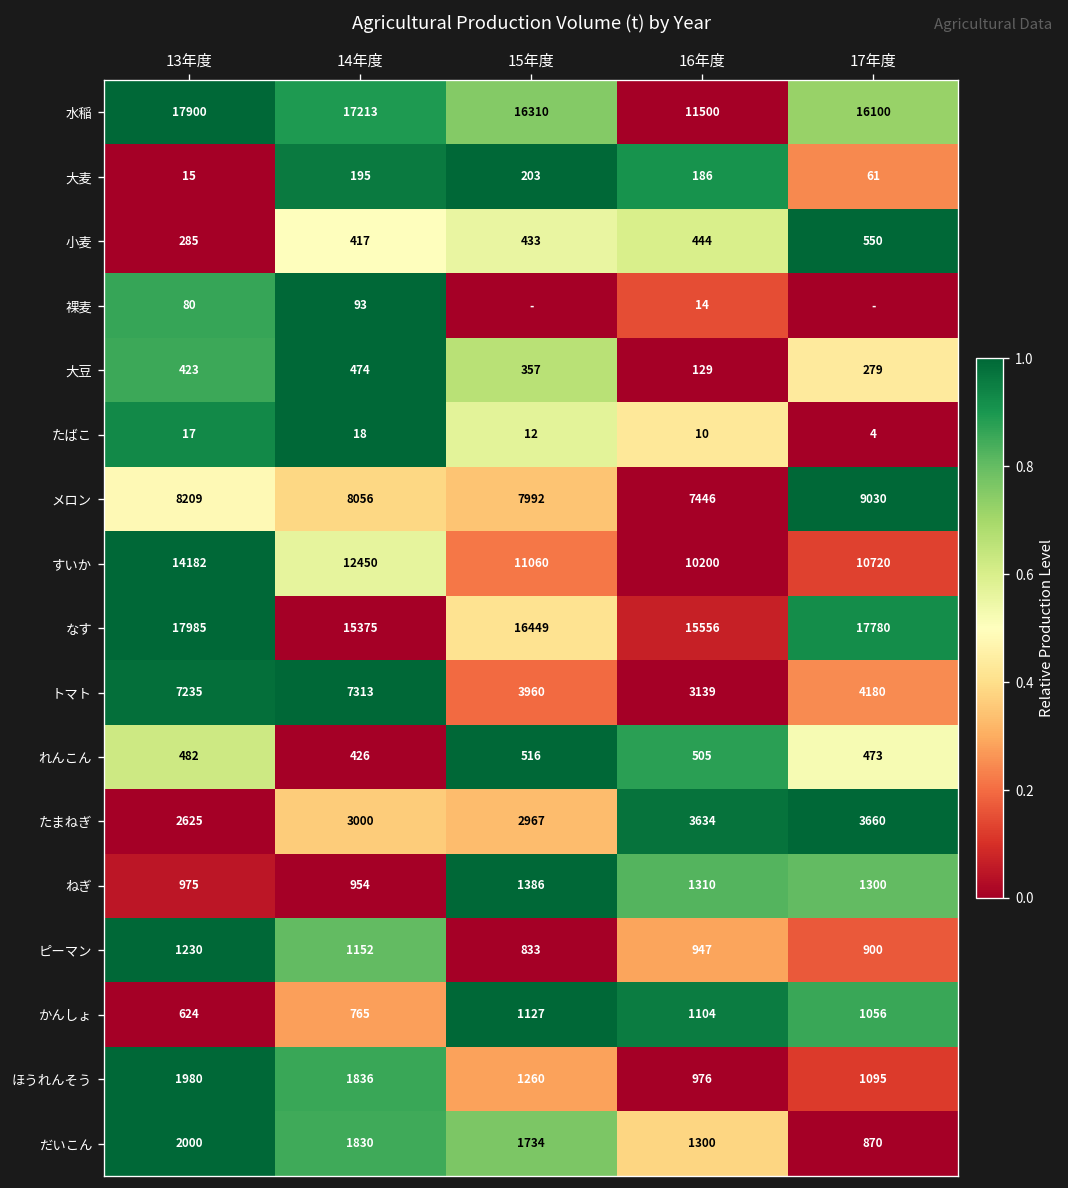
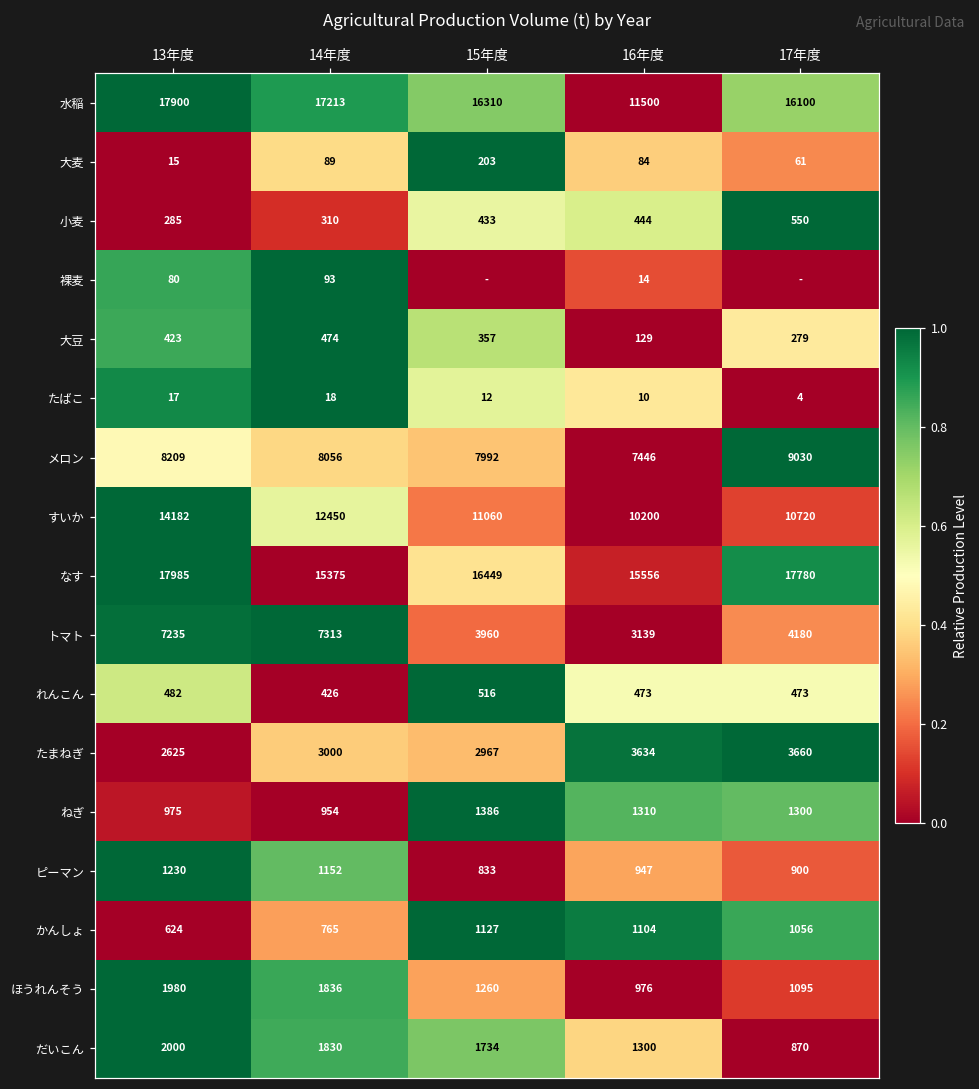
大麦, 14年度: 195 -> 89
大麦, 16年度: 186 -> 84
小麦, 14年度: 417 -> 310
れんこん, 16年度: 505 -> 473
